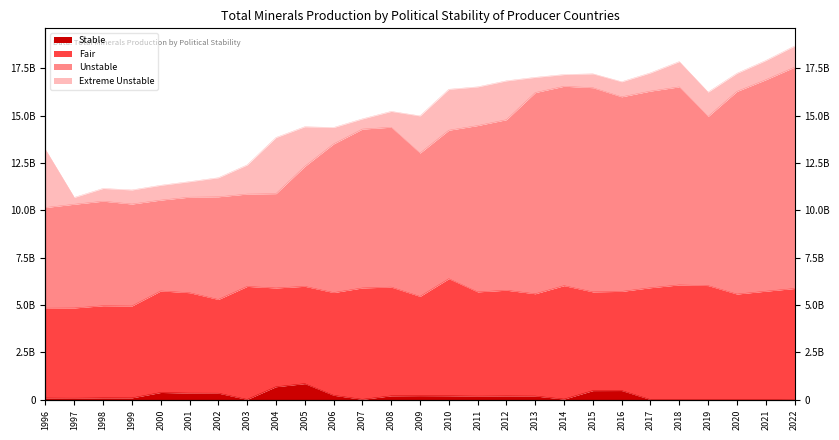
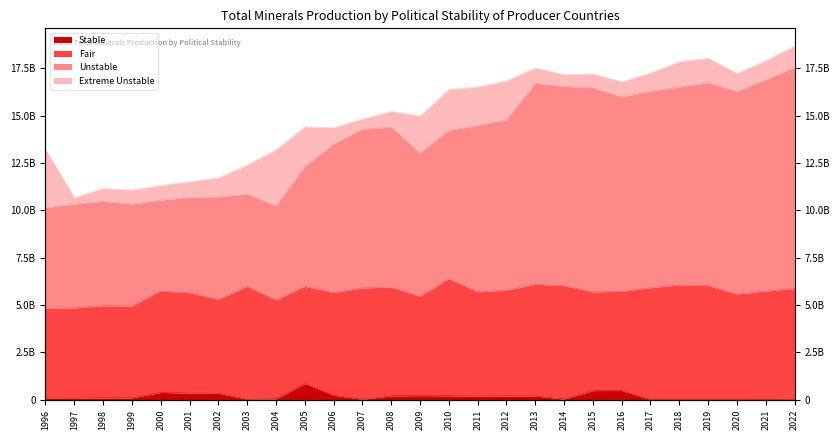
Stable, 2004: 700000000 -> 0
Fair, 2013: 5400000000 -> 5900000000
Unstable, 2019: 8900000000 -> 10700000000
